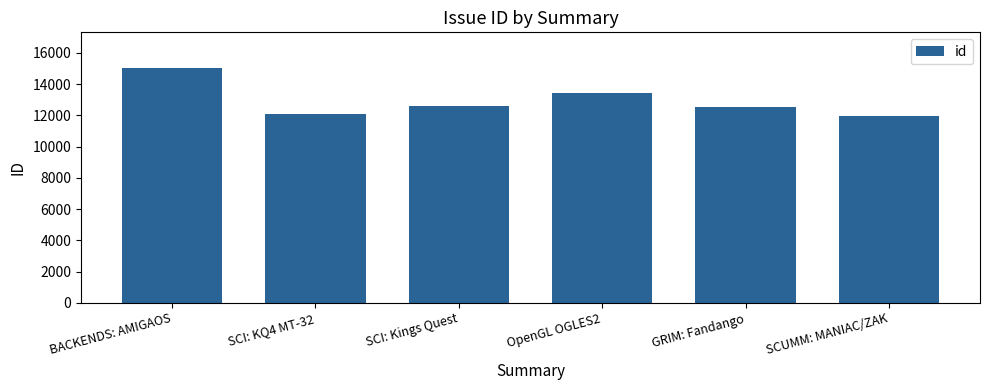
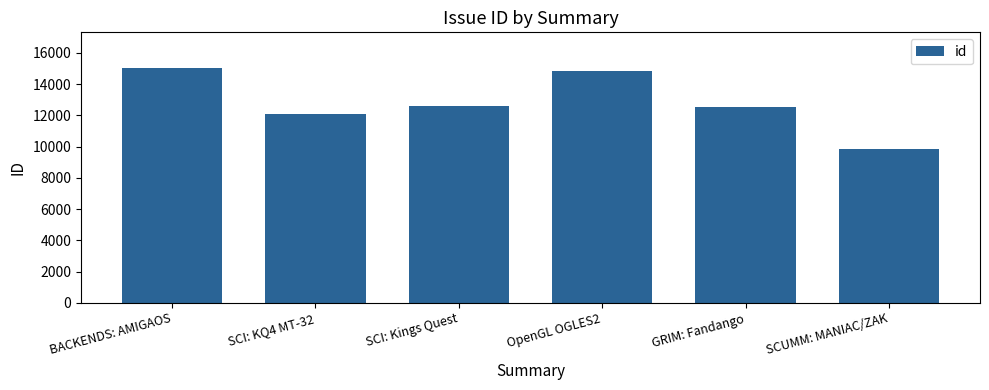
OpenGL OGLES2: 13400 -> 14800
SCUMM: MANIAC/ZAK: 12000 -> 9900
